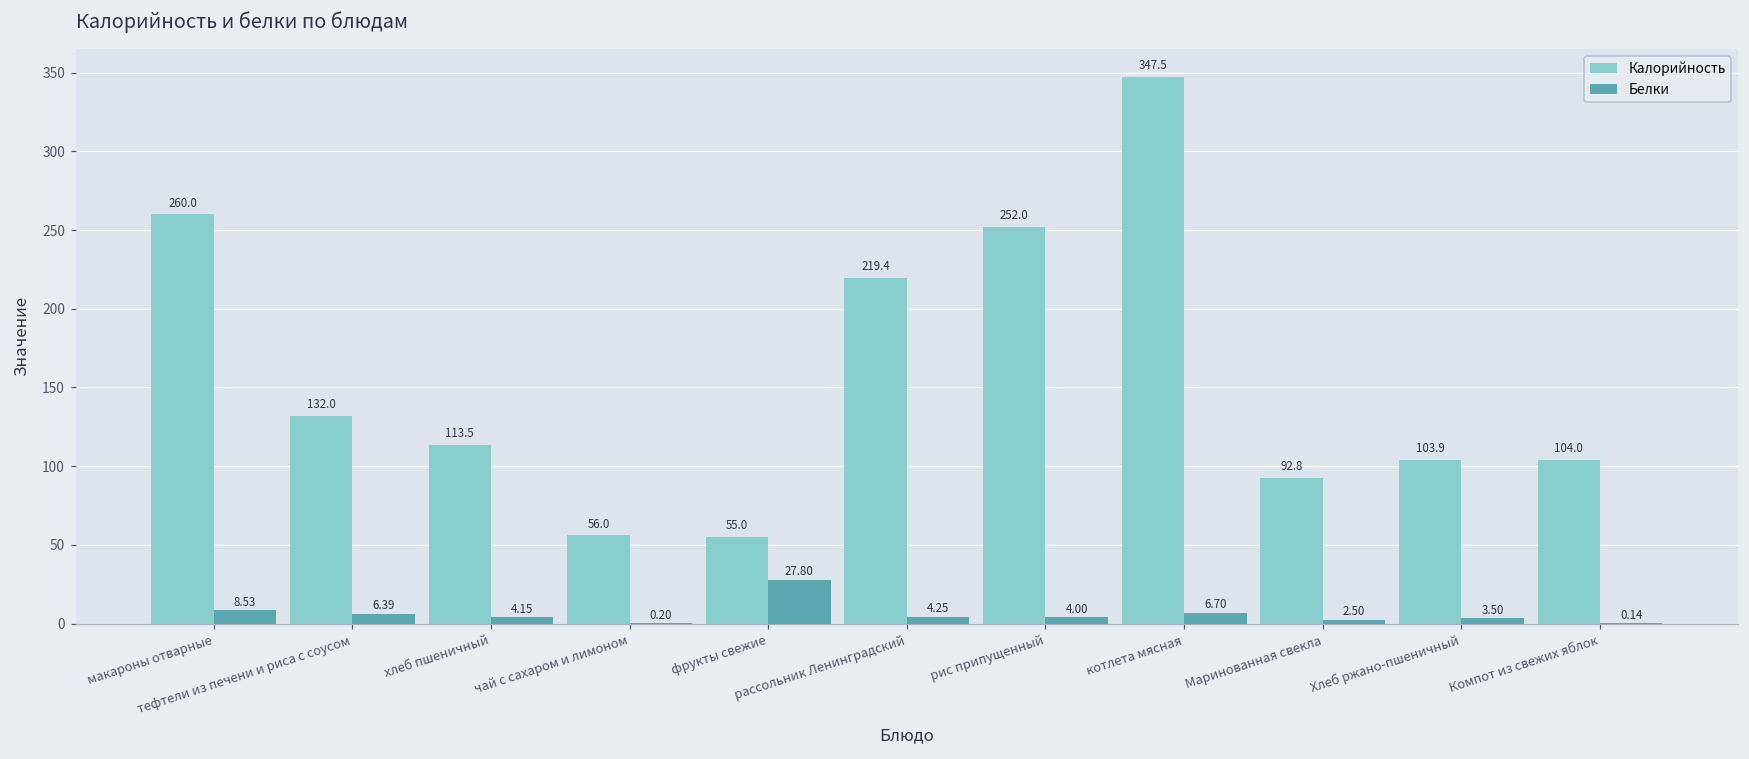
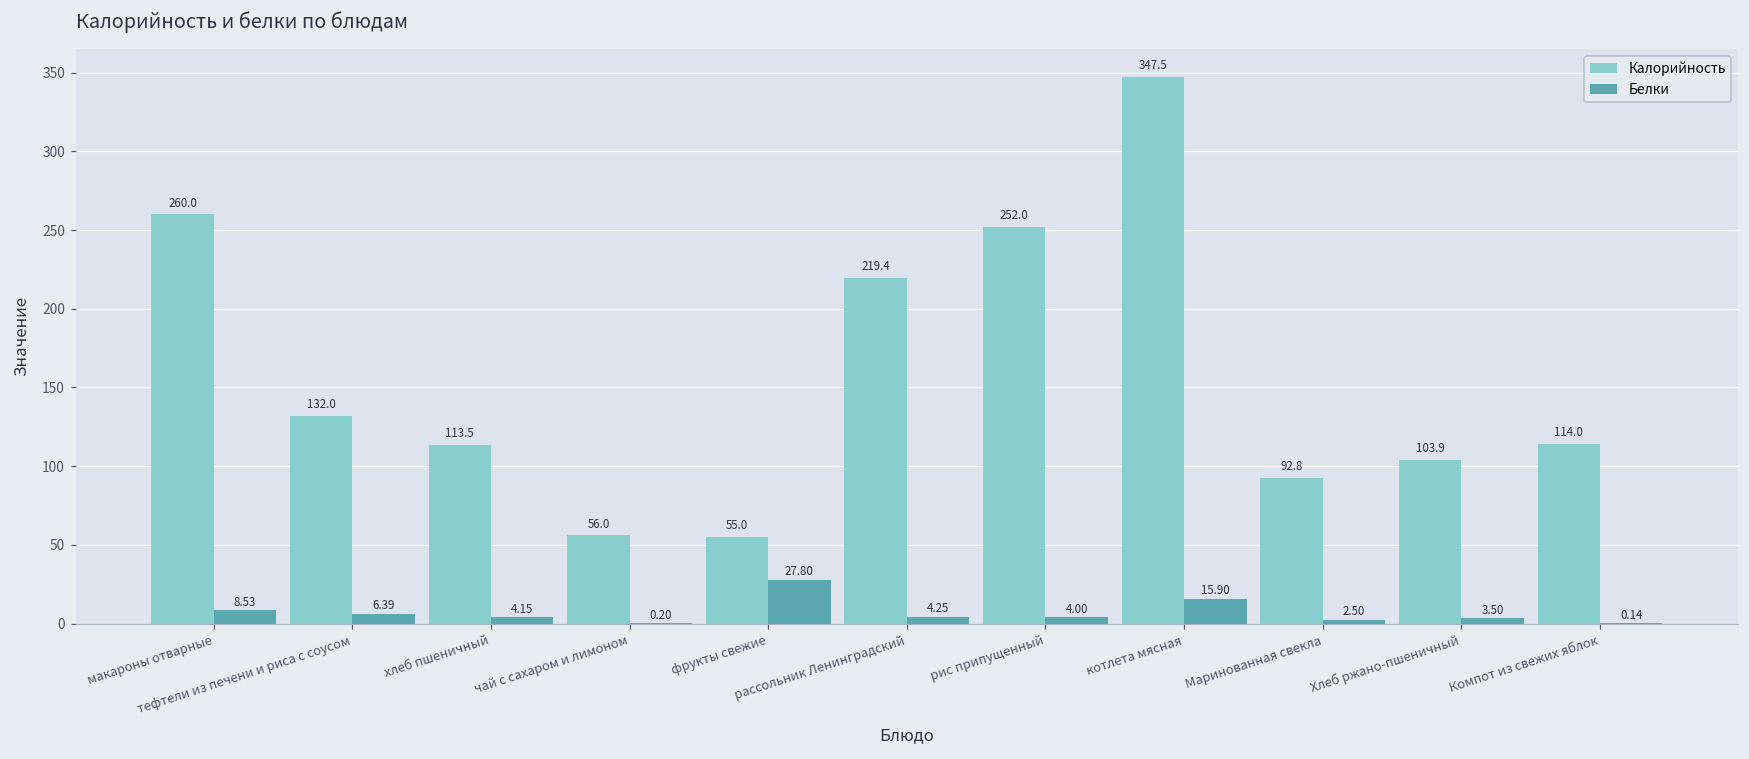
Белки, котлета мясная: 6.70 -> 15.90
Калорийность, Компот из свежих яблок: 104.0 -> 114.0
